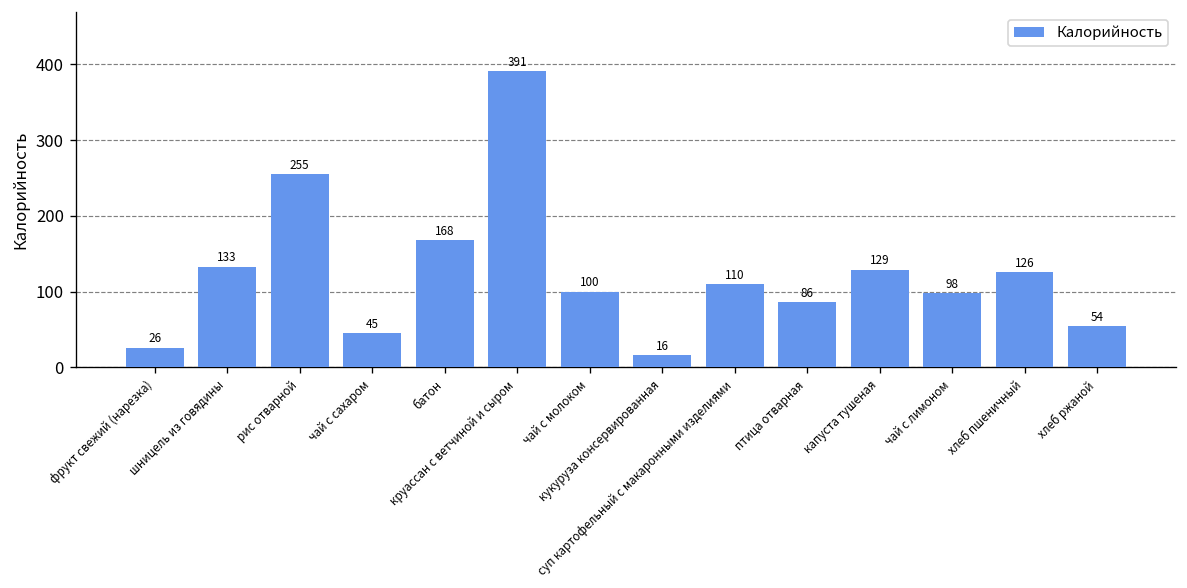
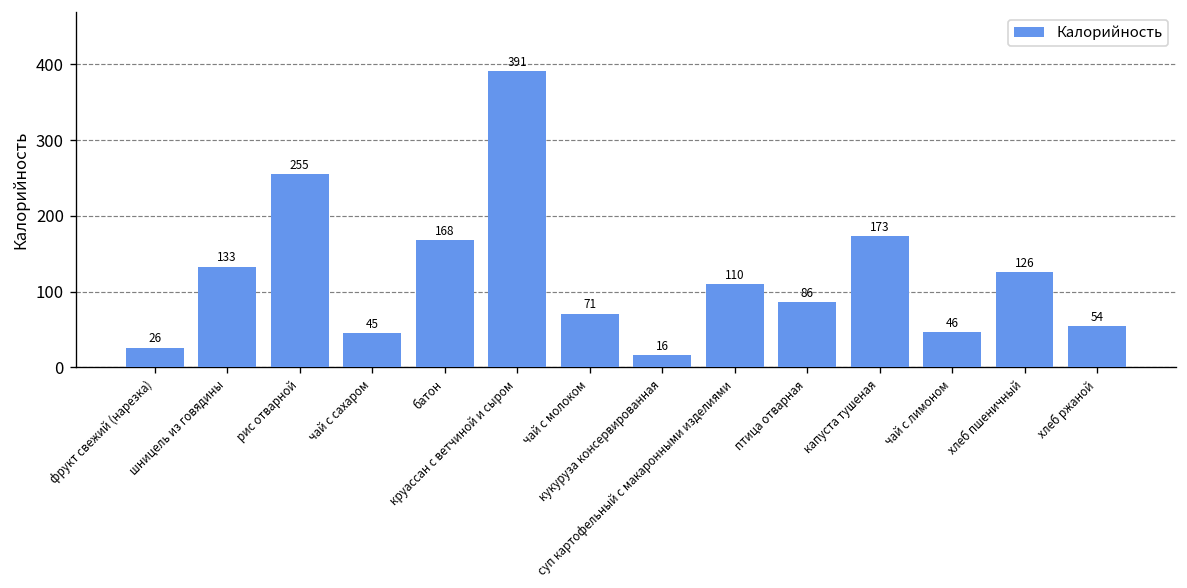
чай с молоком: 100 -> 71
капуста тушеная: 129 -> 173
чай с лимоном: 98 -> 46
